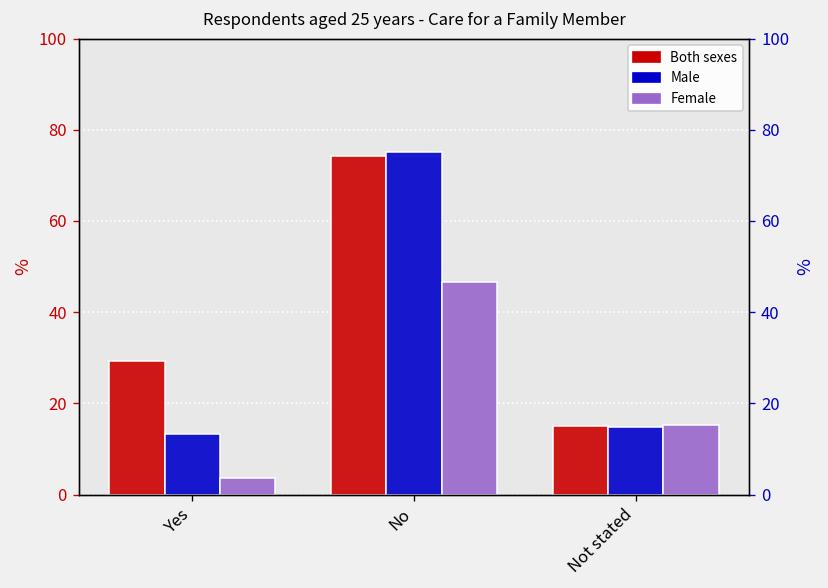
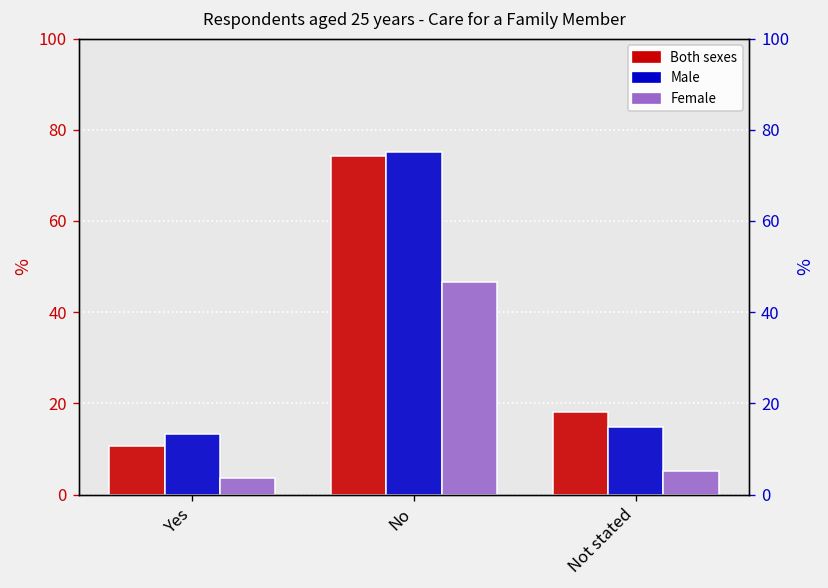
Both sexes, Yes: 29 -> 11
Both sexes, Not stated: 15 -> 18
Female, Not stated: 15 -> 5
